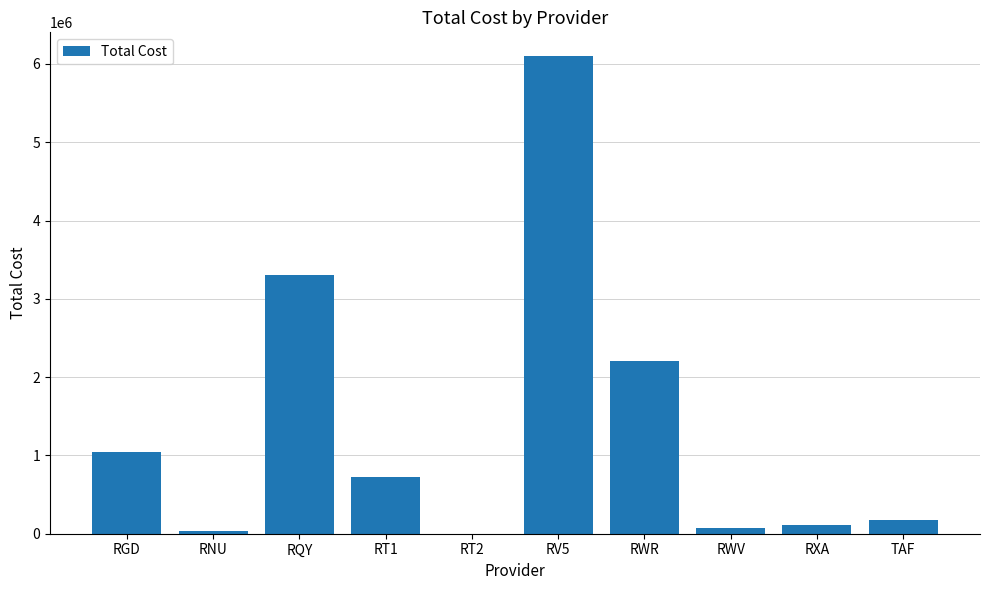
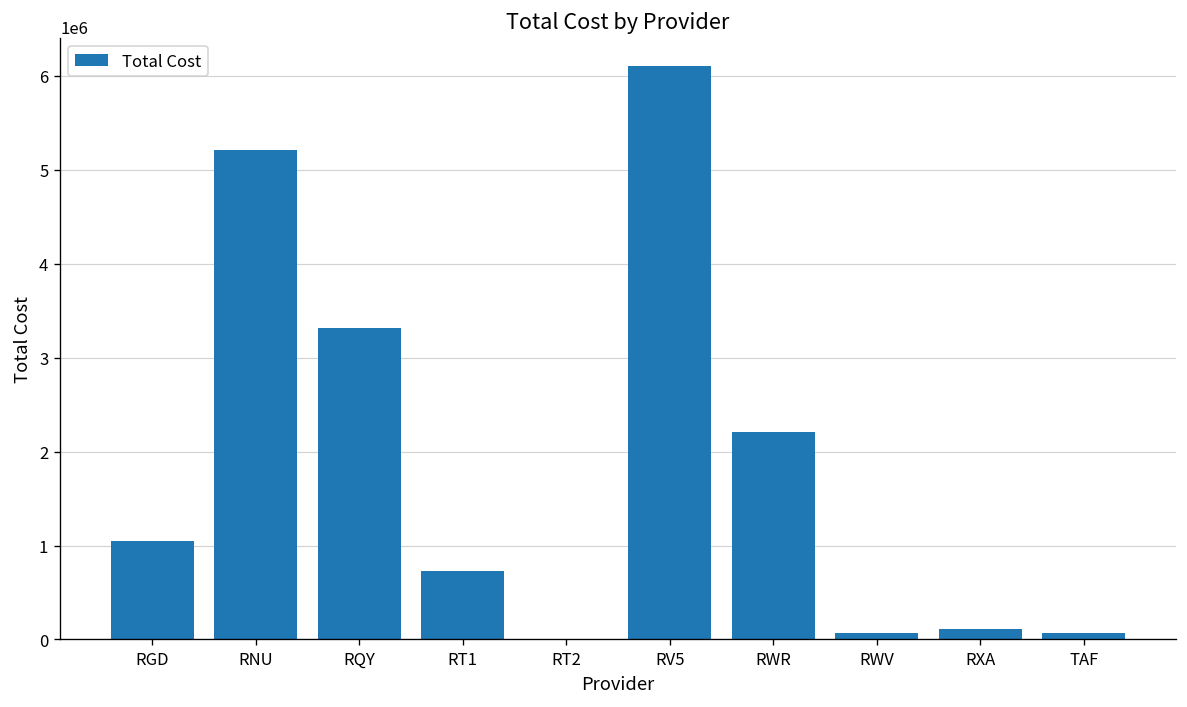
RNU: 0 -> 5200000
TAF: 200000 -> 100000
